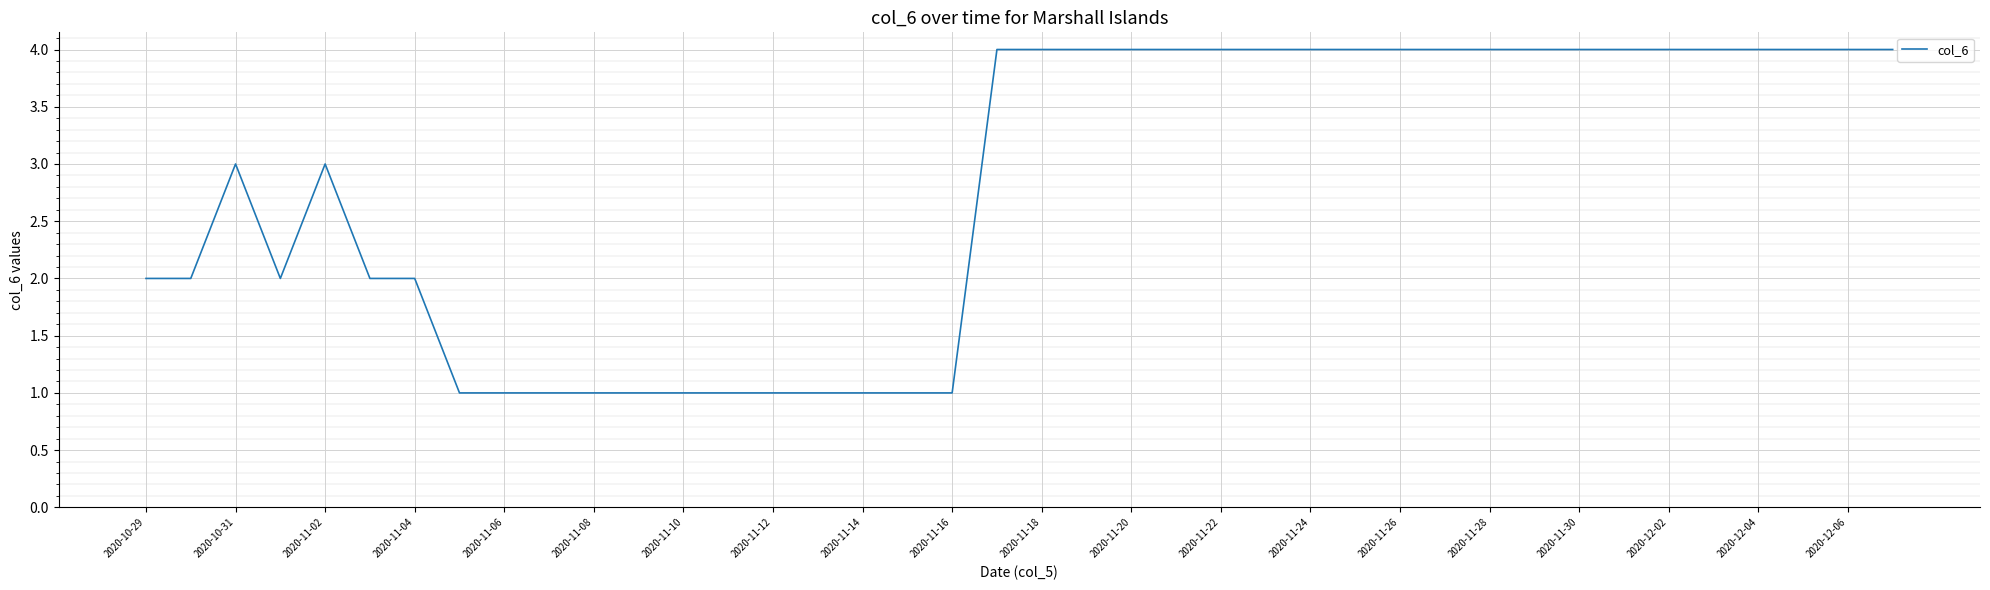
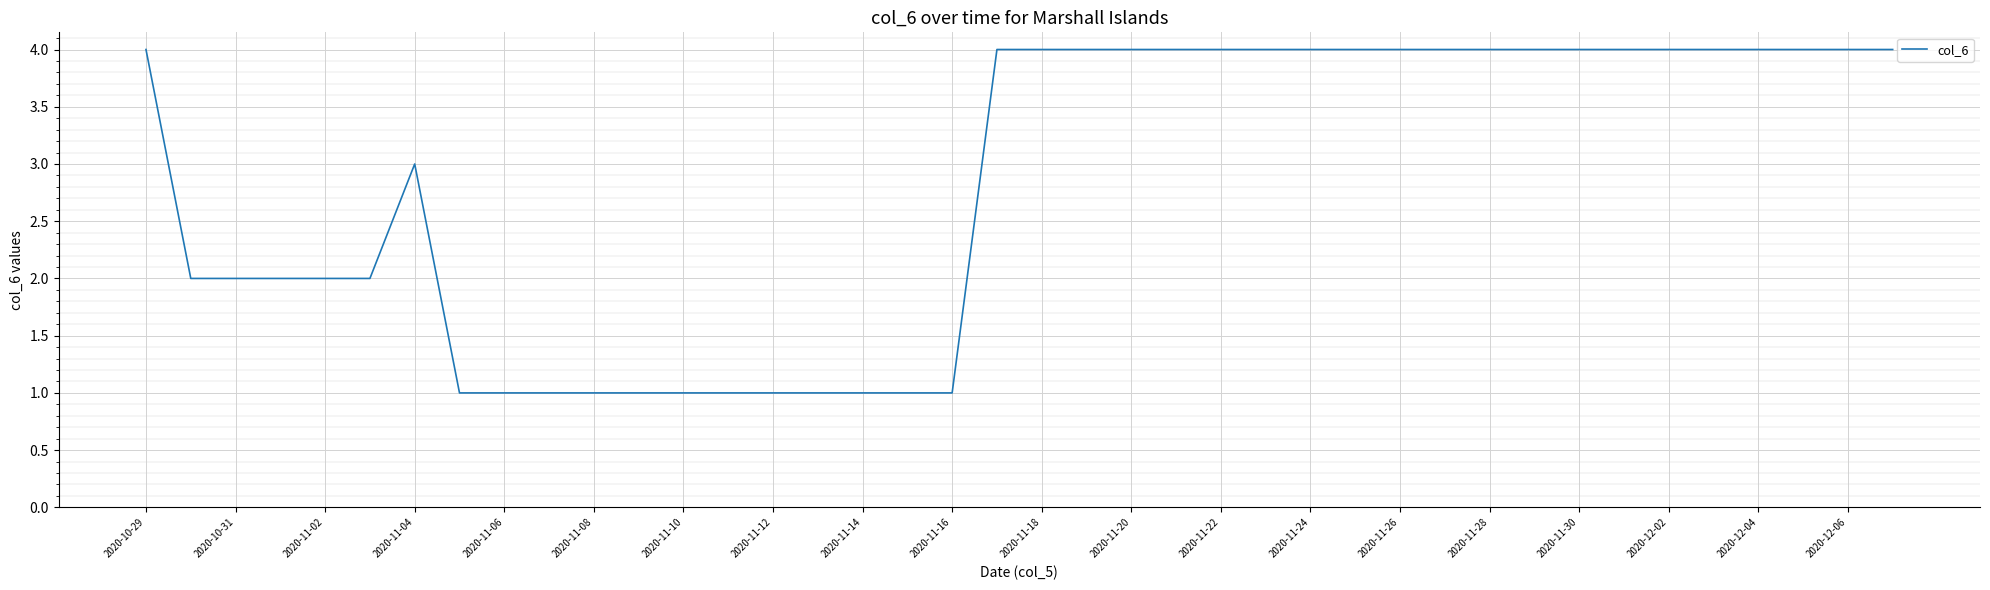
2020-10-29: 2 -> 4
2020-10-31: 3 -> 2
2020-11-02: 3 -> 2
2020-11-04: 2 -> 3
